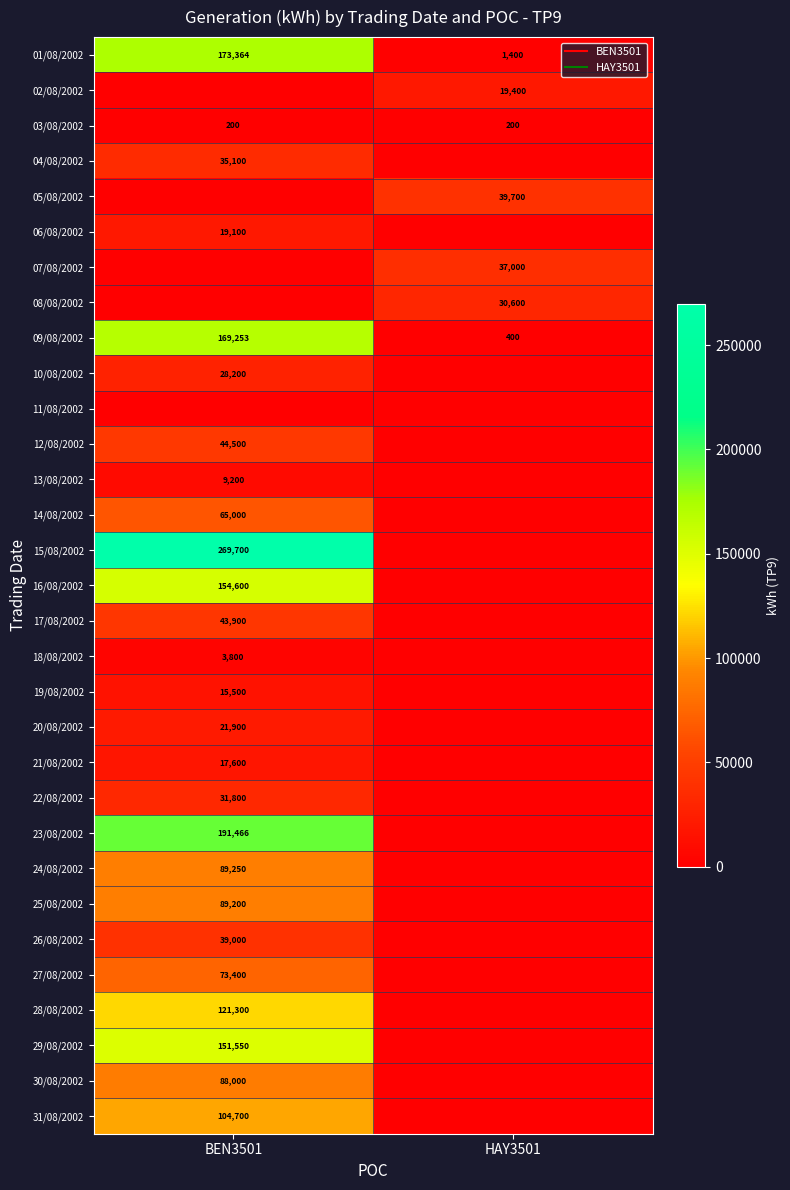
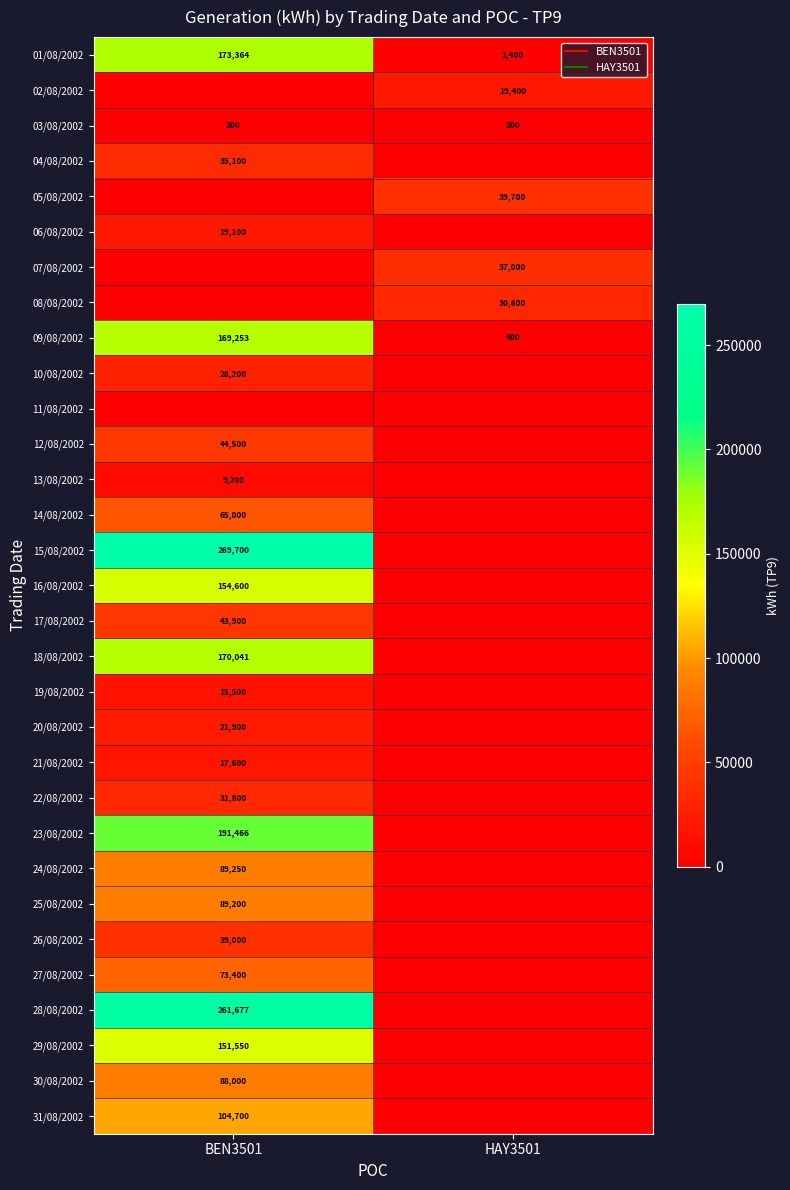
18/08/2002, BEN3501: 3,800 -> 170,041
28/08/2002, BEN3501: 121,300 -> 261,677
